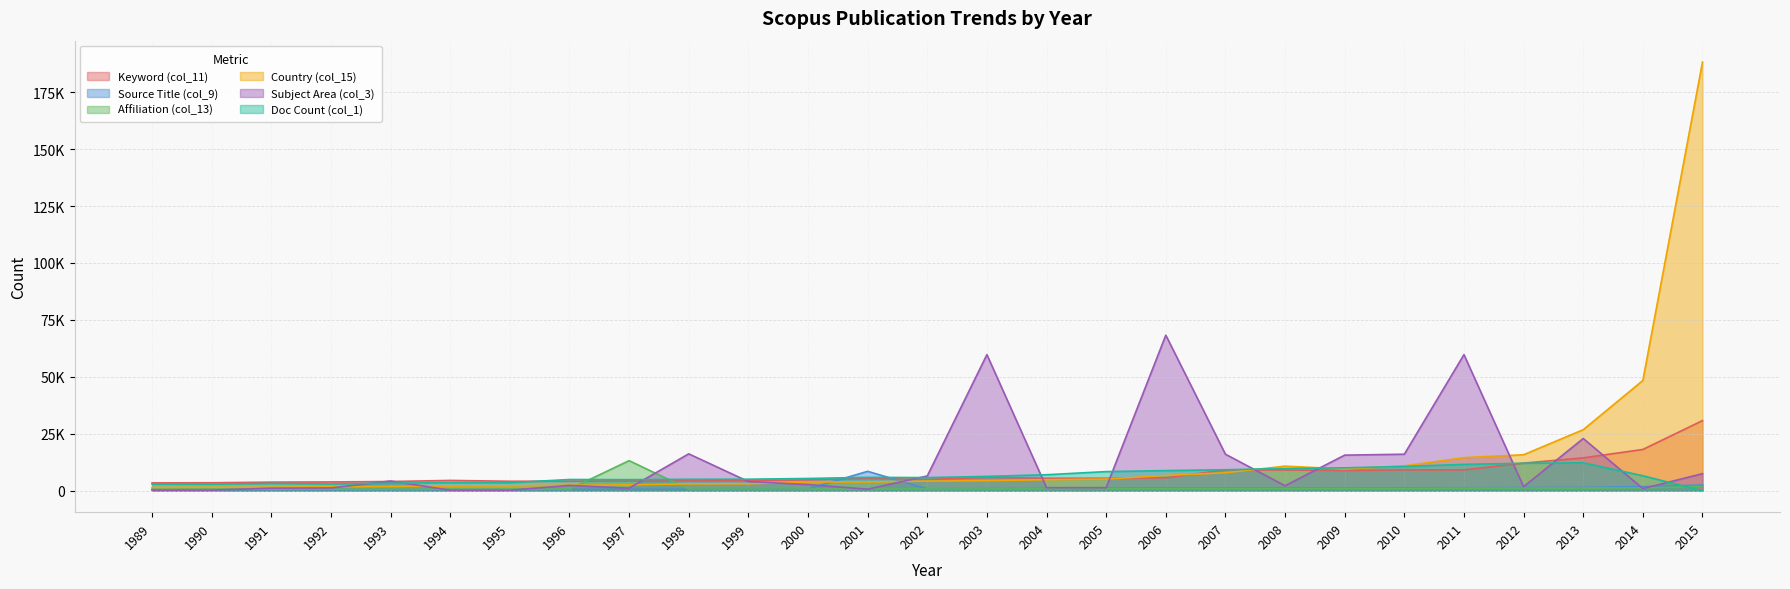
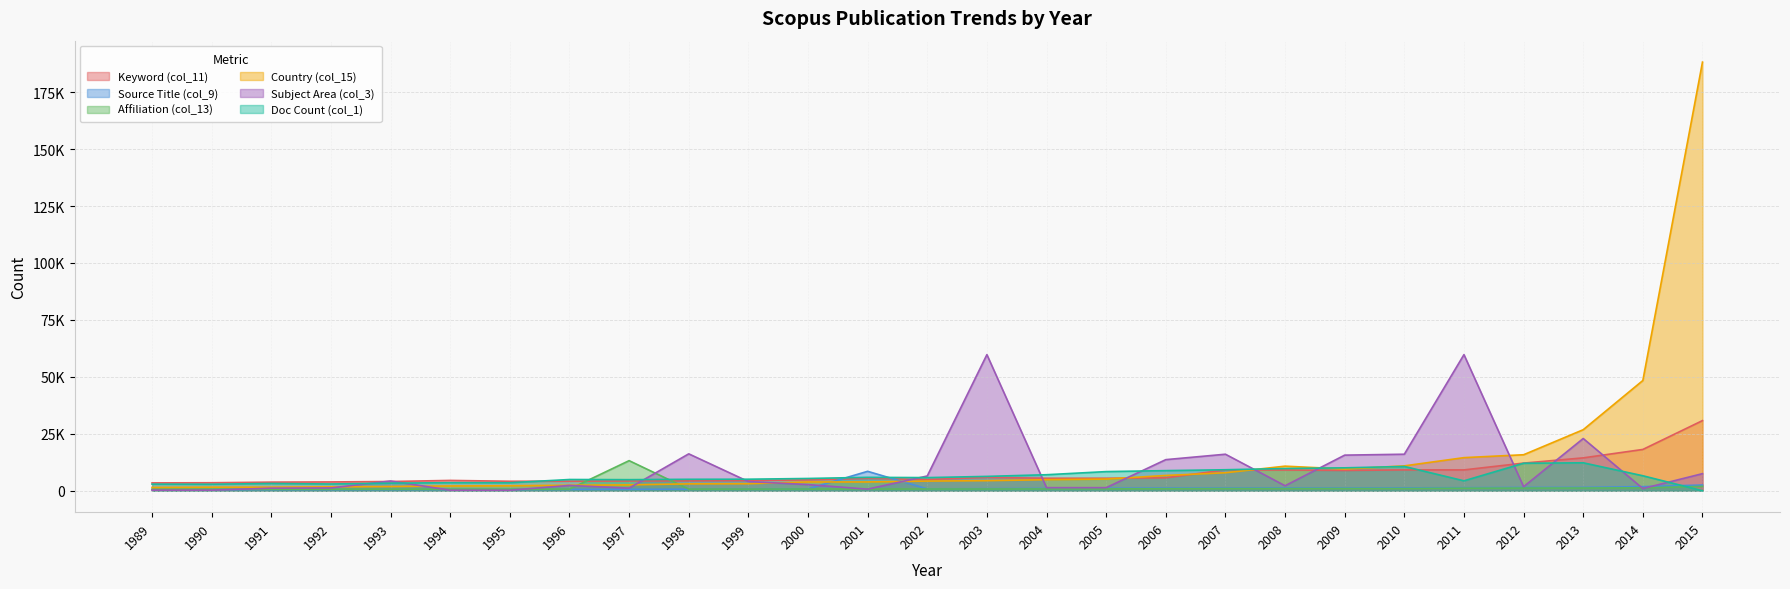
Subject Area (col_3), 2006: 68000 -> 14000
Doc Count (col_1), 2011: 12000 -> 4000
